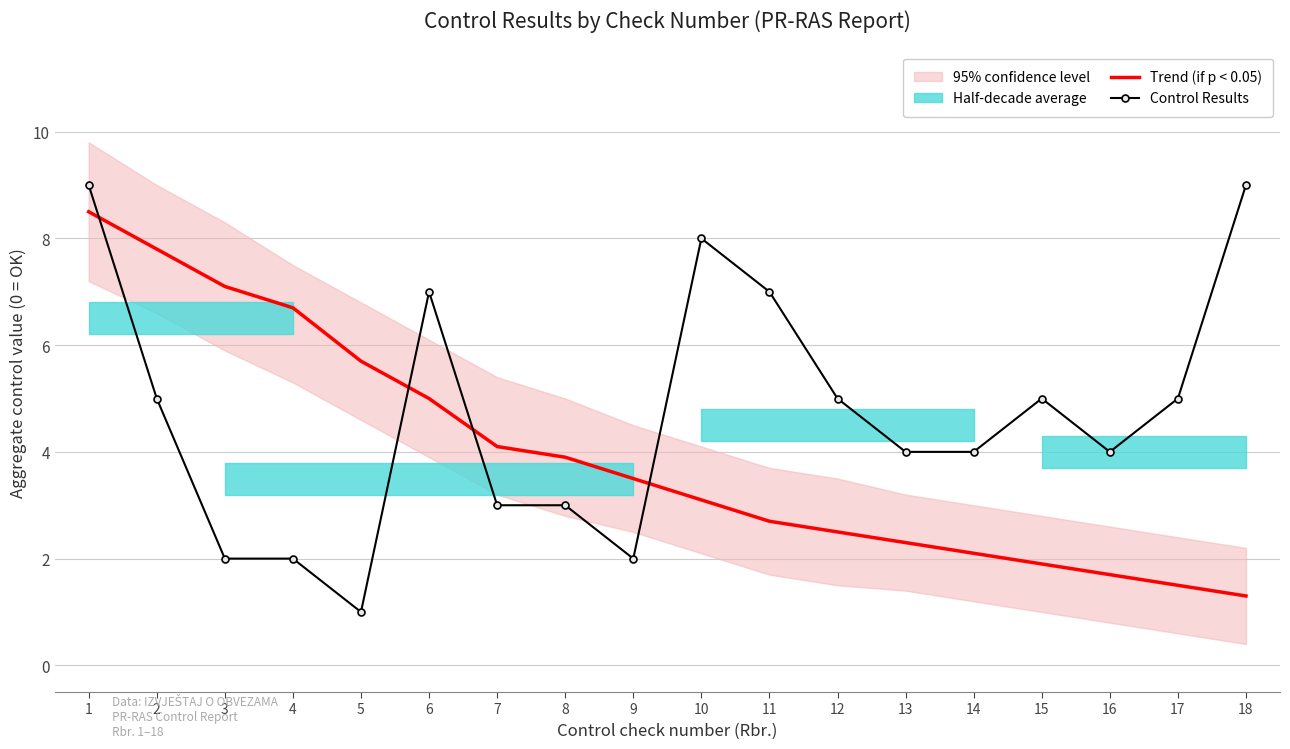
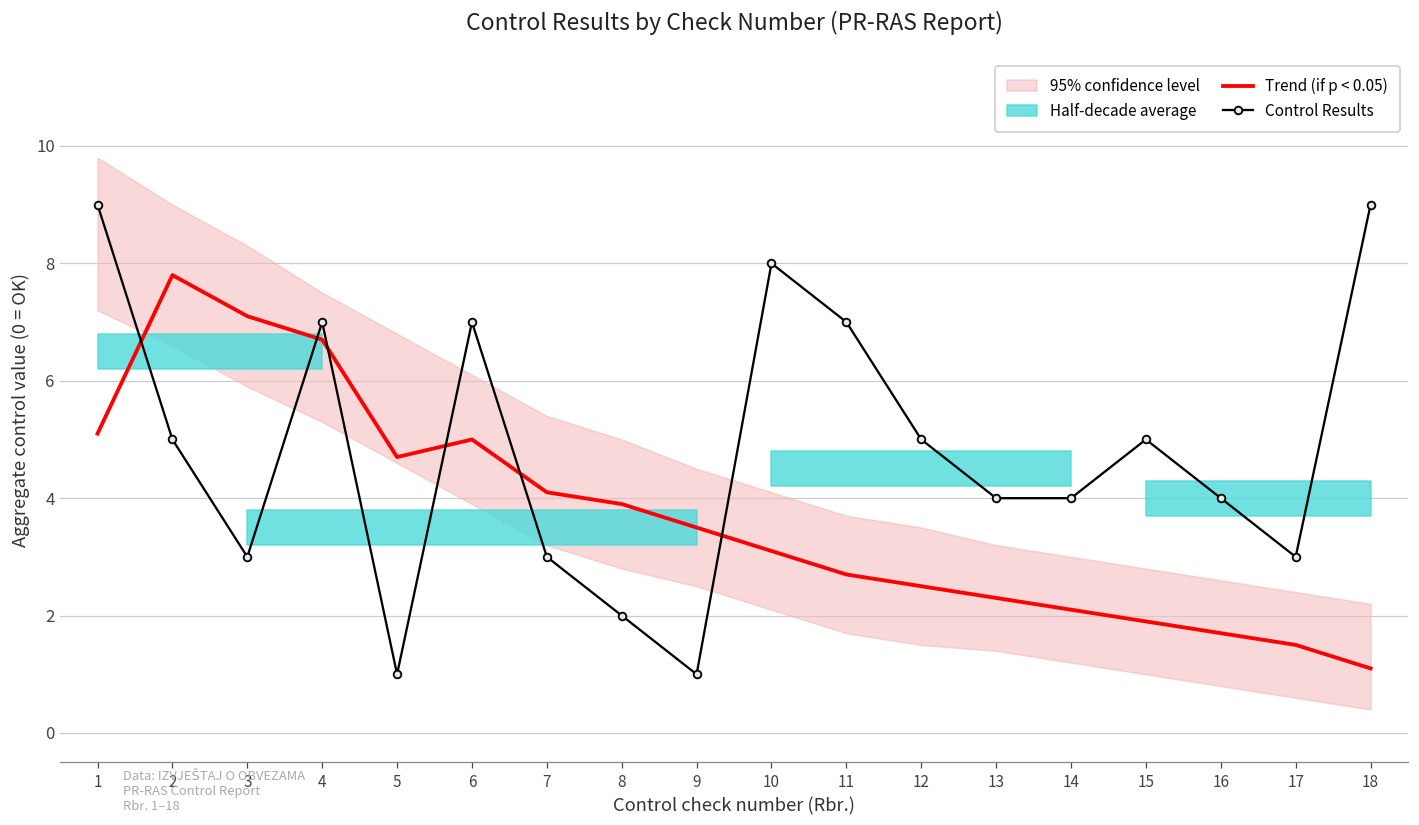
Trend (if p < 0.05), 1: 8.5 -> 5.1
Control Results, 3: 2 -> 3
Control Results, 4: 2 -> 7
Trend (if p < 0.05), 5: 5.7 -> 4.7
Control Results, 8: 3 -> 2
Control Results, 9: 2 -> 1
Control Results, 17: 5 -> 3
Trend (if p < 0.05), 18: 1.3 -> 1.1
